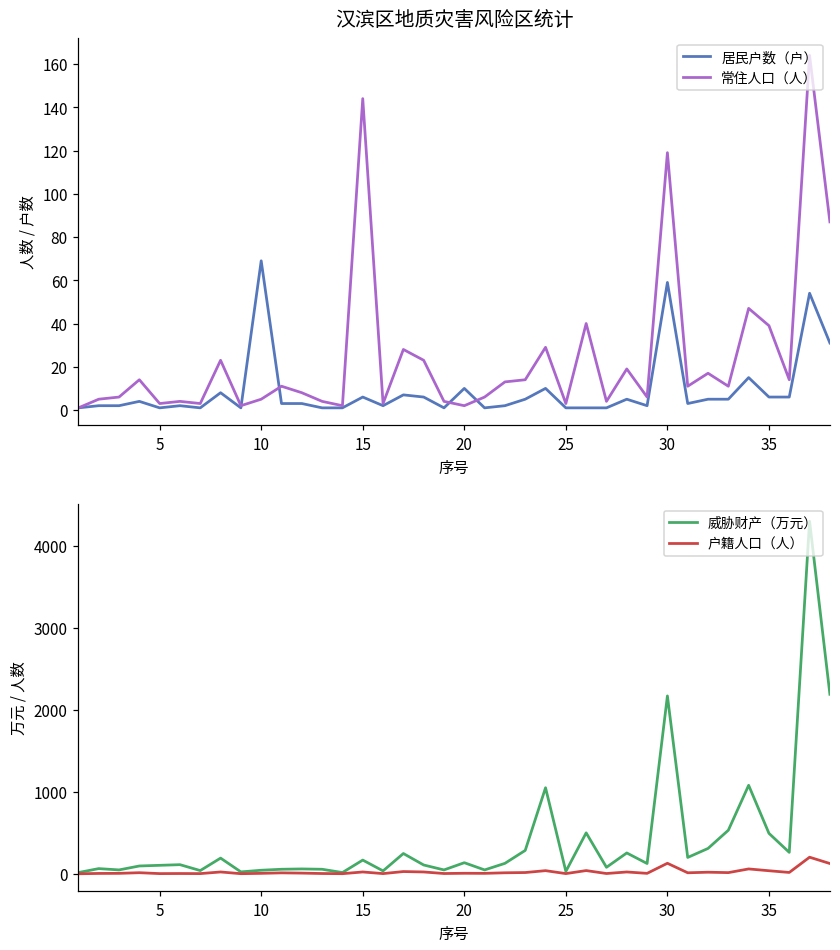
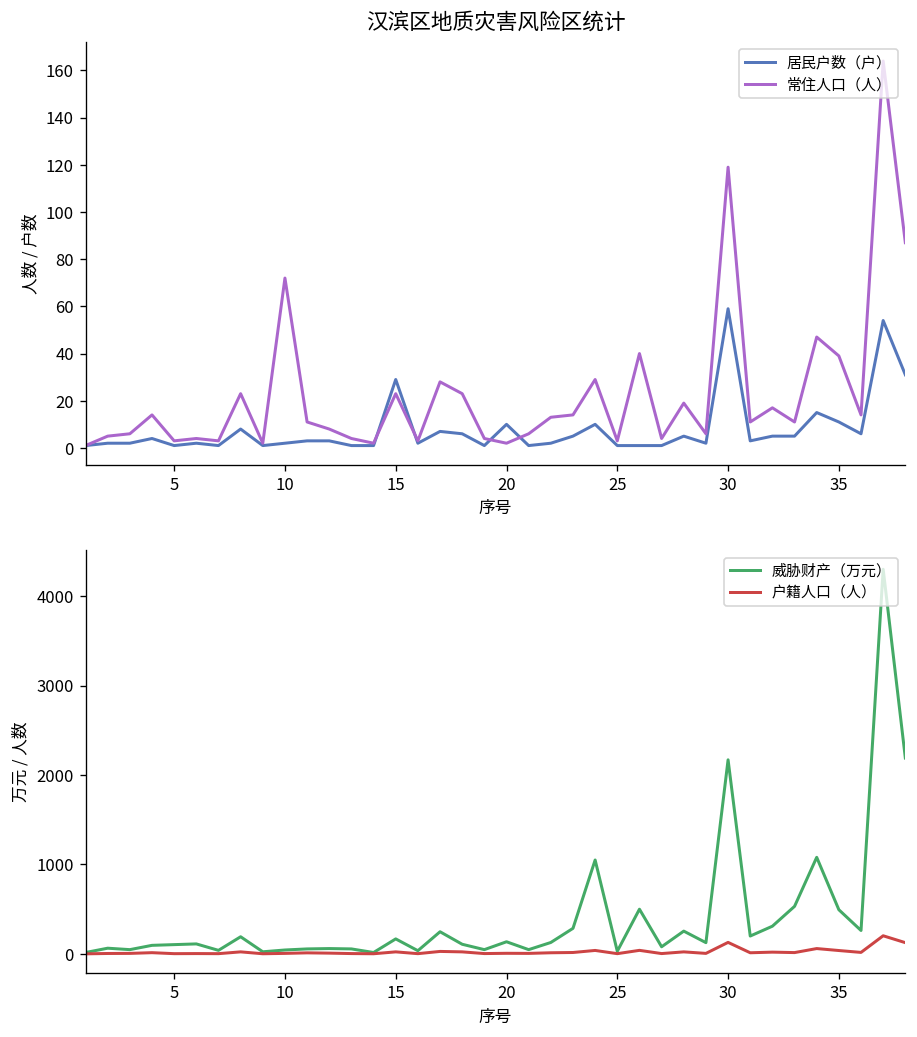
汉滨区地质灾害风险区统计, 居民户数（户）, 10: 69 -> 2
汉滨区地质灾害风险区统计, 常住人口（人）, 10: 5 -> 72
汉滨区地质灾害风险区统计, 居民户数（户）, 15: 6 -> 29
汉滨区地质灾害风险区统计, 常住人口（人）, 15: 144 -> 23
汉滨区地质灾害风险区统计, 居民户数（户）, 35: 6 -> 11
